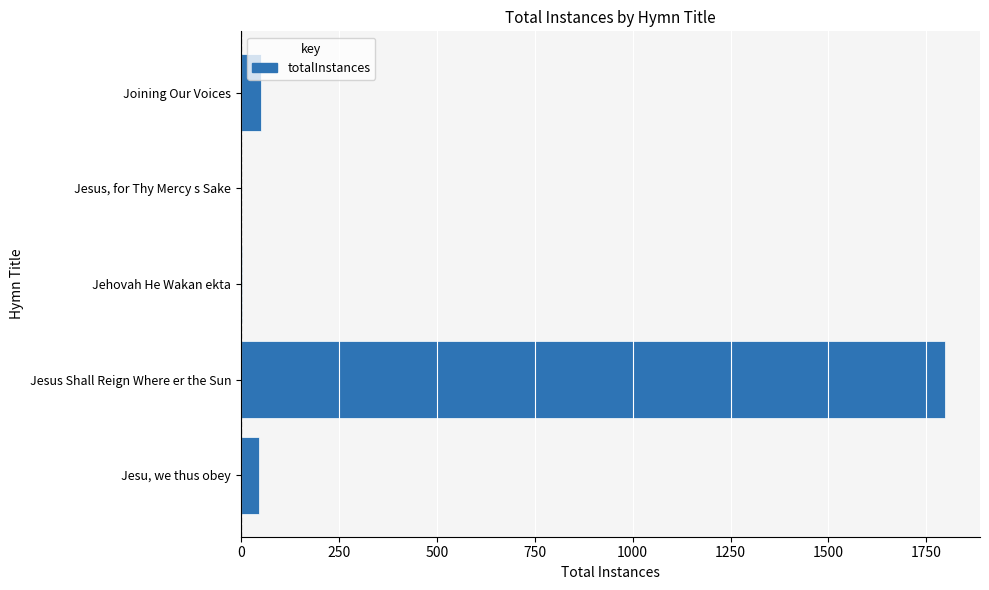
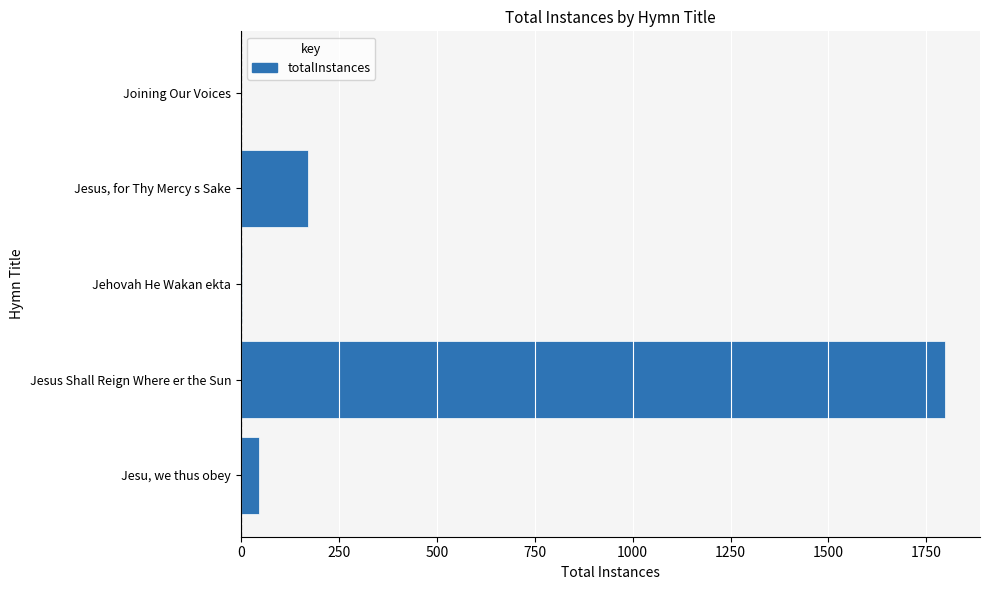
Joining Our Voices: 50 -> 0
Jesus, for Thy Mercy s Sake: 0 -> 170
